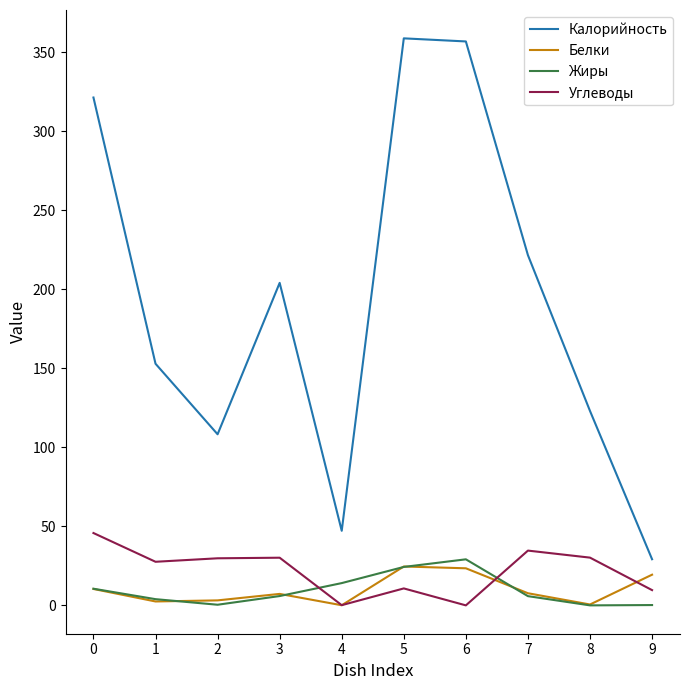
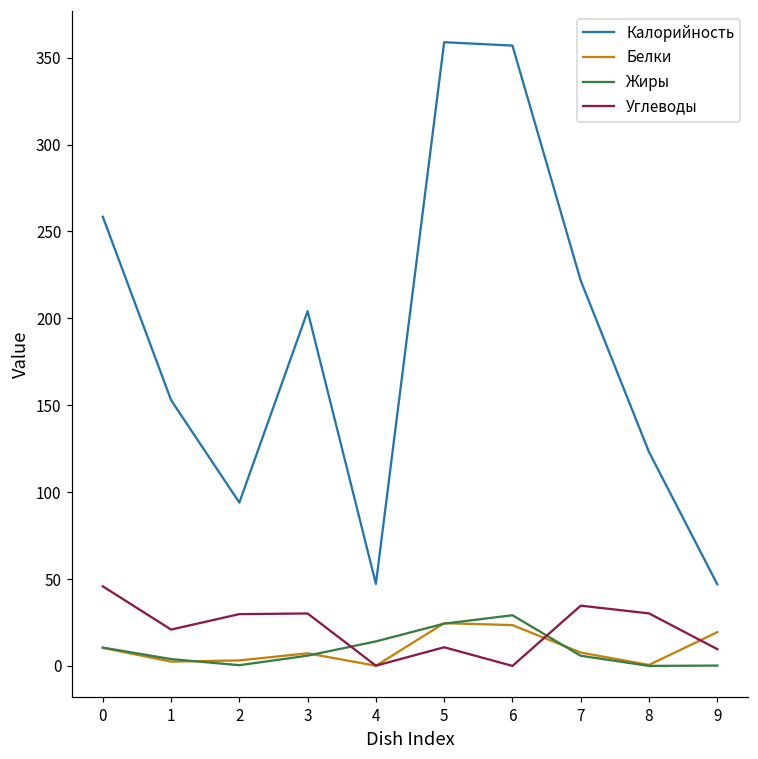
Калорийность, 0: 321 -> 258
Углеводы, 1: 28 -> 21
Калорийность, 2: 108 -> 94
Калорийность, 9: 29 -> 47
